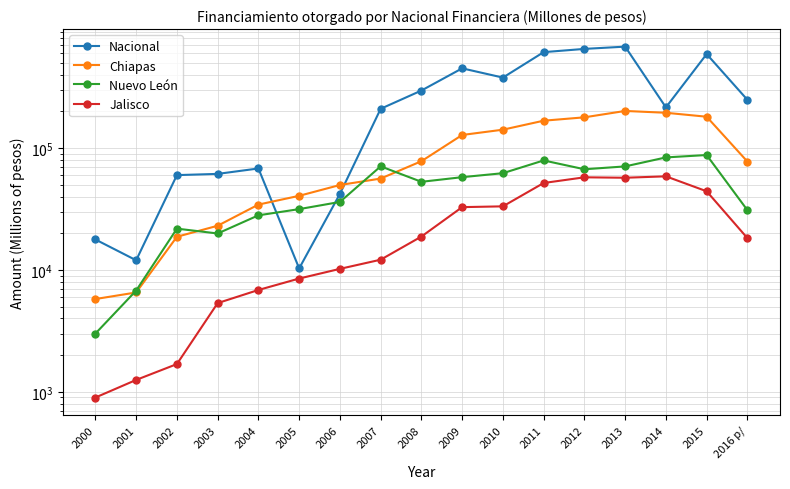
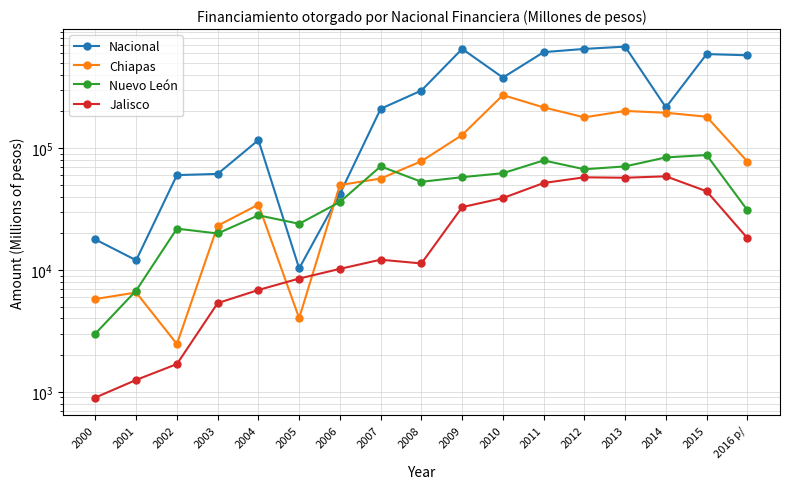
Chiapas, 2002: 19000 -> 2500
Nacional, 2004: 70000 -> 120000
Chiapas, 2005: 41000 -> 4000
Nuevo León, 2005: 32000 -> 24000
Jalisco, 2008: 19000 -> 11000
Nacional, 2009: 450000 -> 700000
Chiapas, 2010: 140000 -> 270000
Jalisco, 2010: 33000 -> 39000
Chiapas, 2011: 170000 -> 220000
Nacional, 2016 p/: 250000 -> 600000
